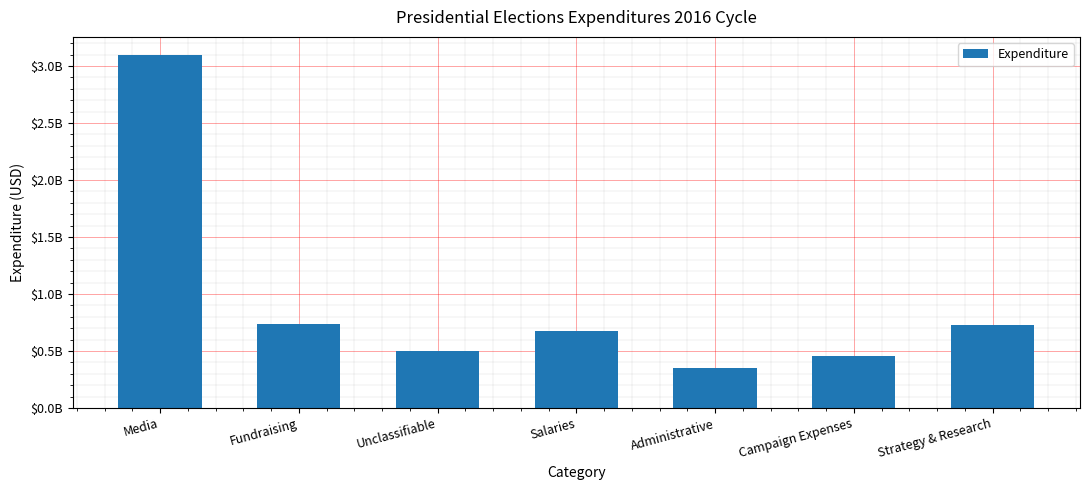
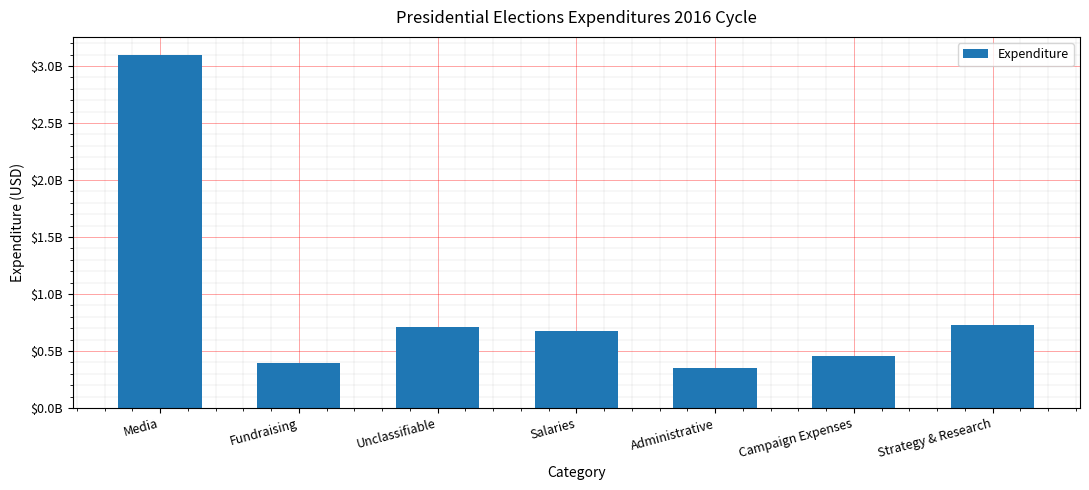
Fundraising: $730000000 -> $400000000
Unclassifiable: $500000000 -> $710000000
